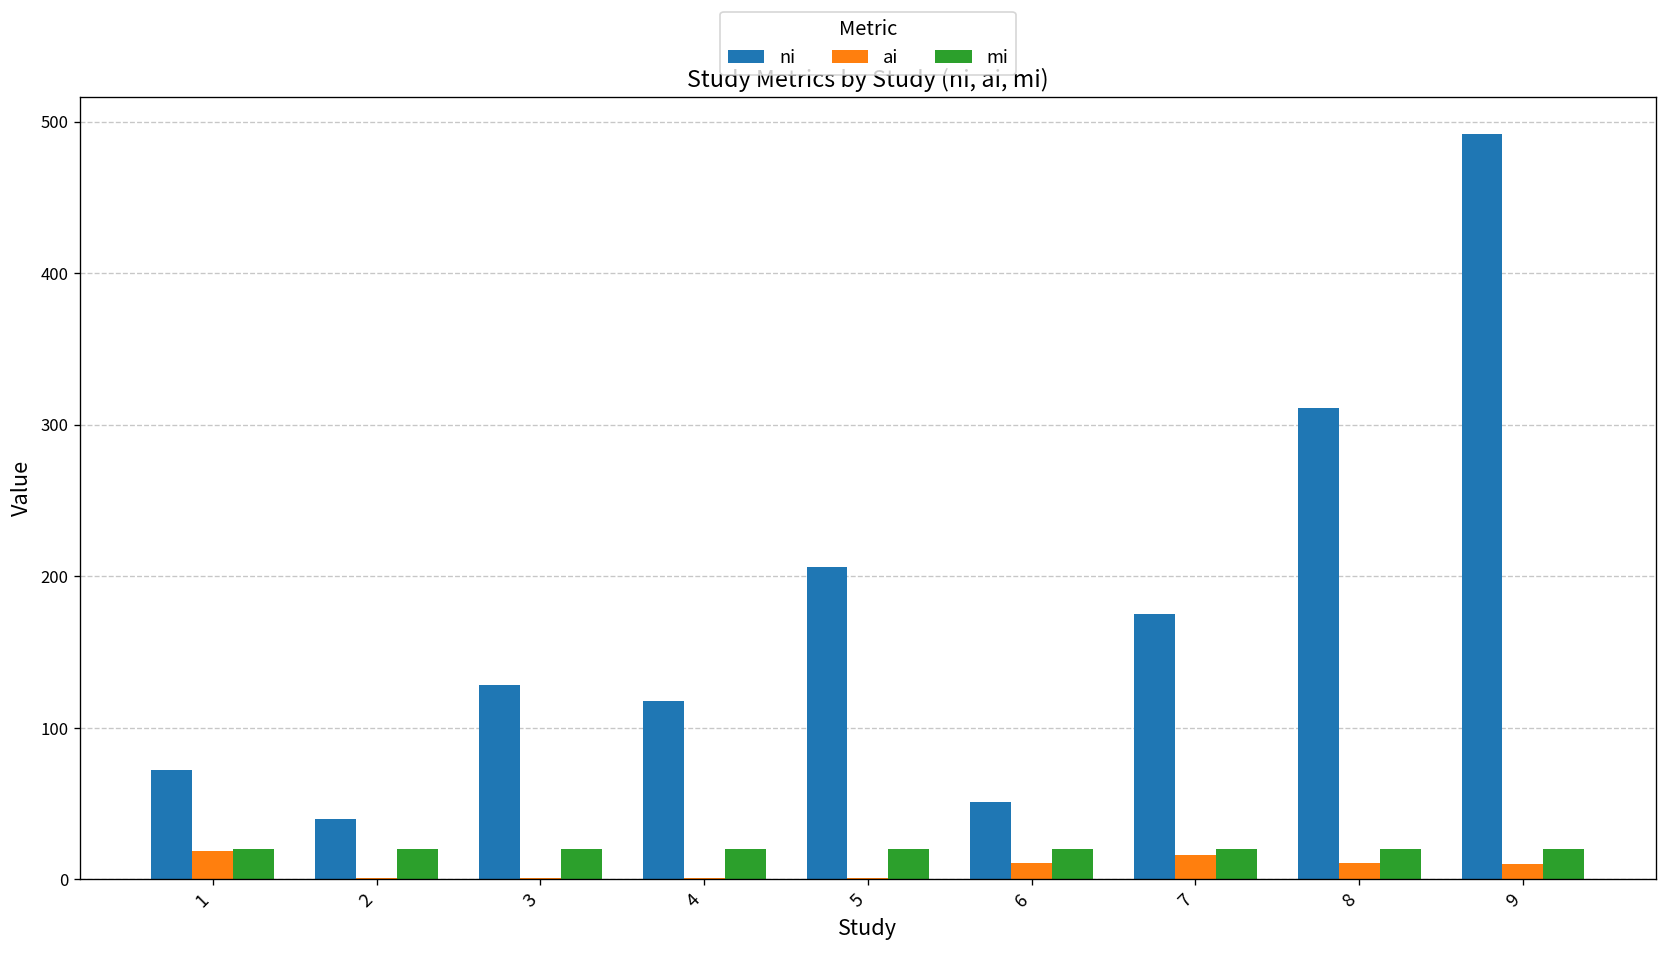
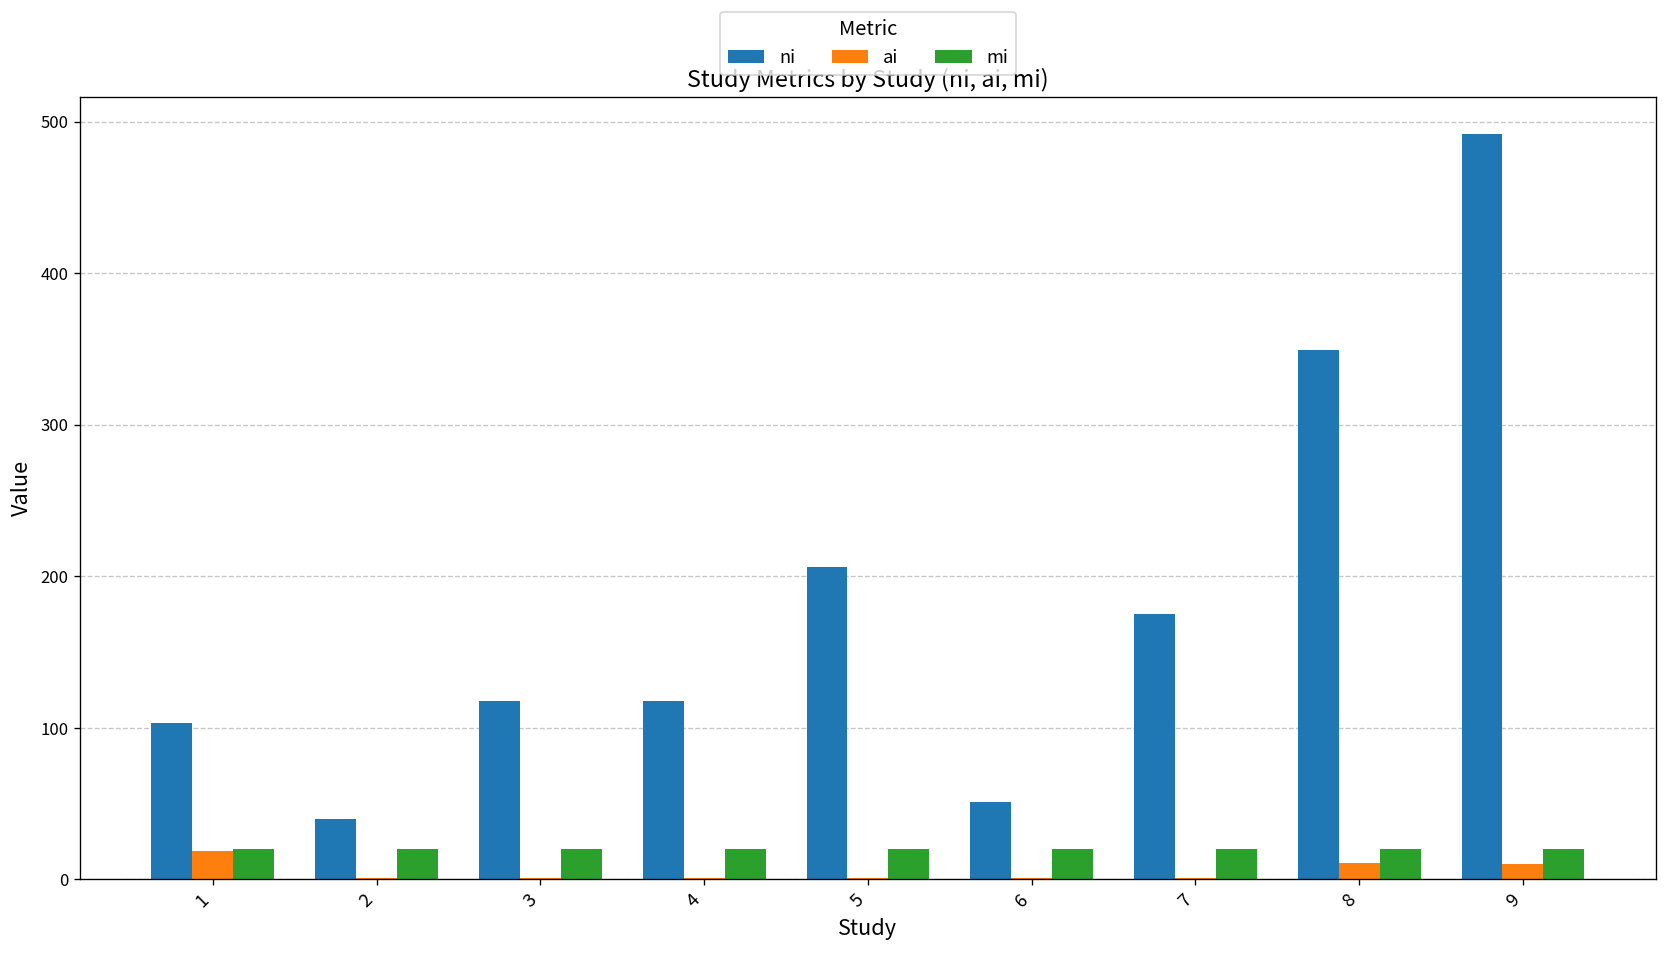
ni, 1: 72 -> 103
ni, 3: 128 -> 118
ai, 6: 10 -> 1
ai, 7: 16 -> 1
ni, 8: 311 -> 349
